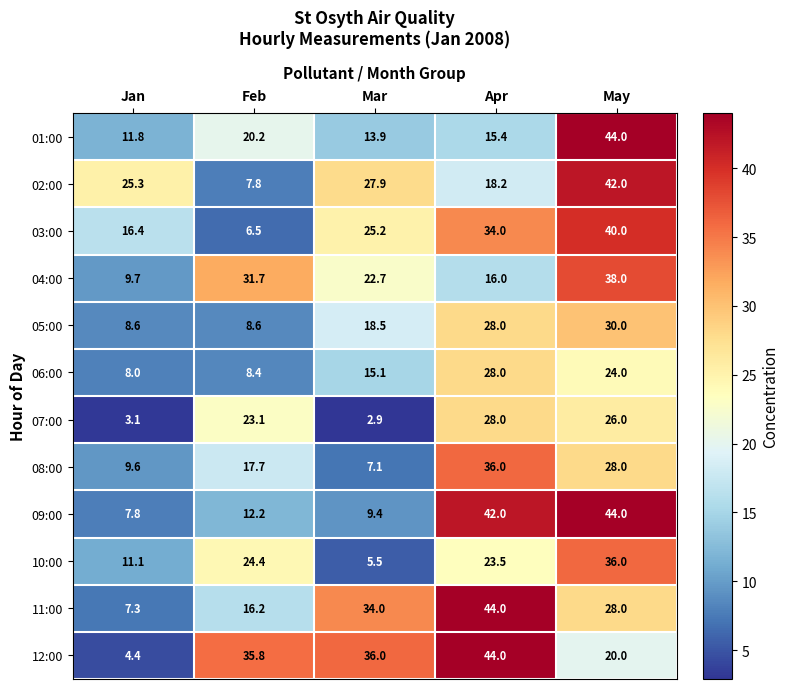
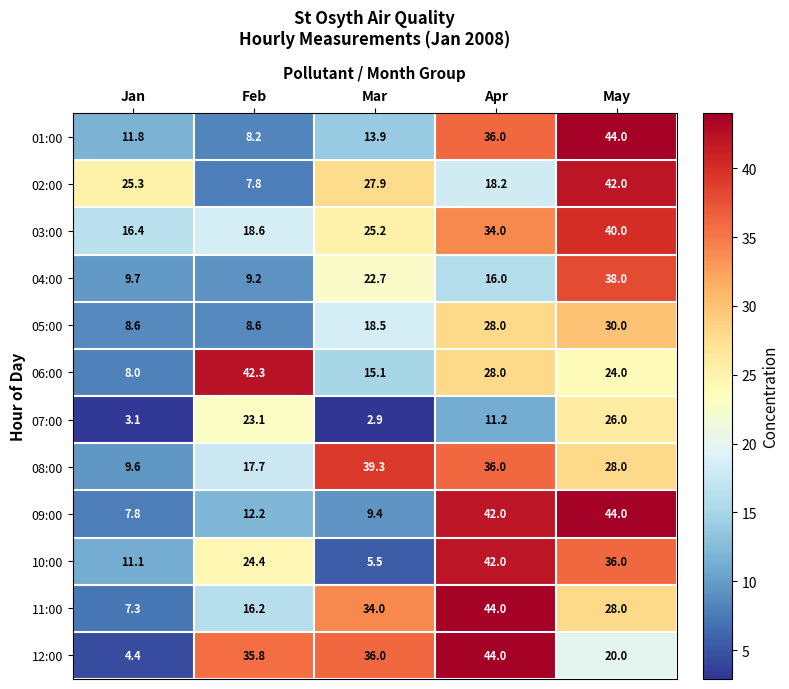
01:00, Feb: 20.2 -> 8.2
01:00, Apr: 15.4 -> 36.0
03:00, Feb: 6.5 -> 18.6
04:00, Feb: 31.7 -> 9.2
06:00, Feb: 8.4 -> 42.3
07:00, Apr: 28.0 -> 11.2
08:00, Mar: 7.1 -> 39.3
10:00, Apr: 23.5 -> 42.0
